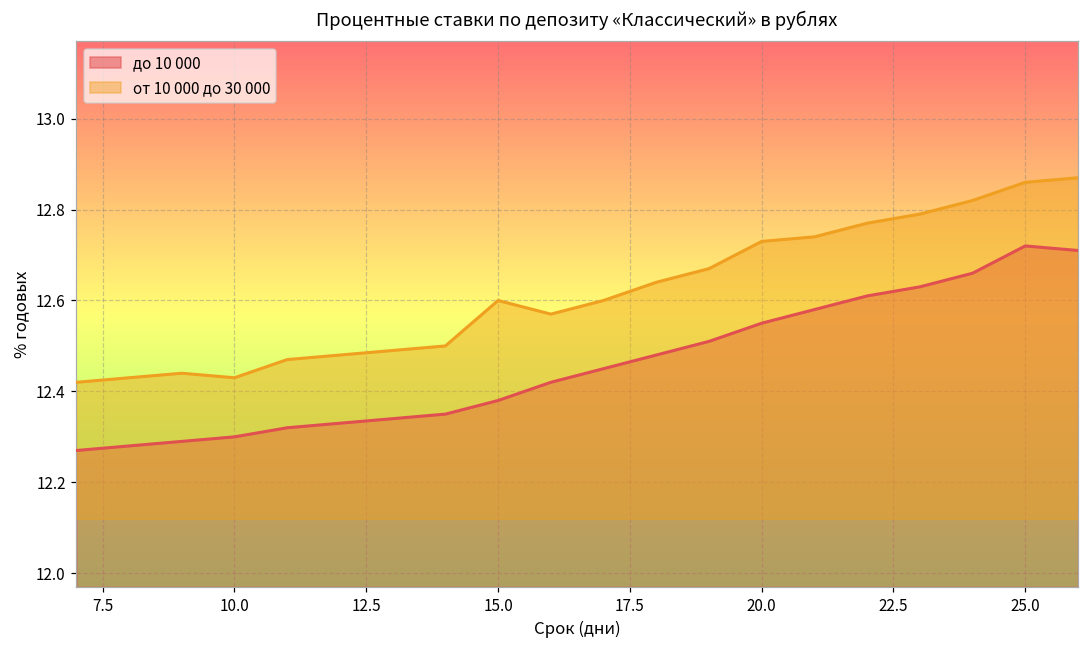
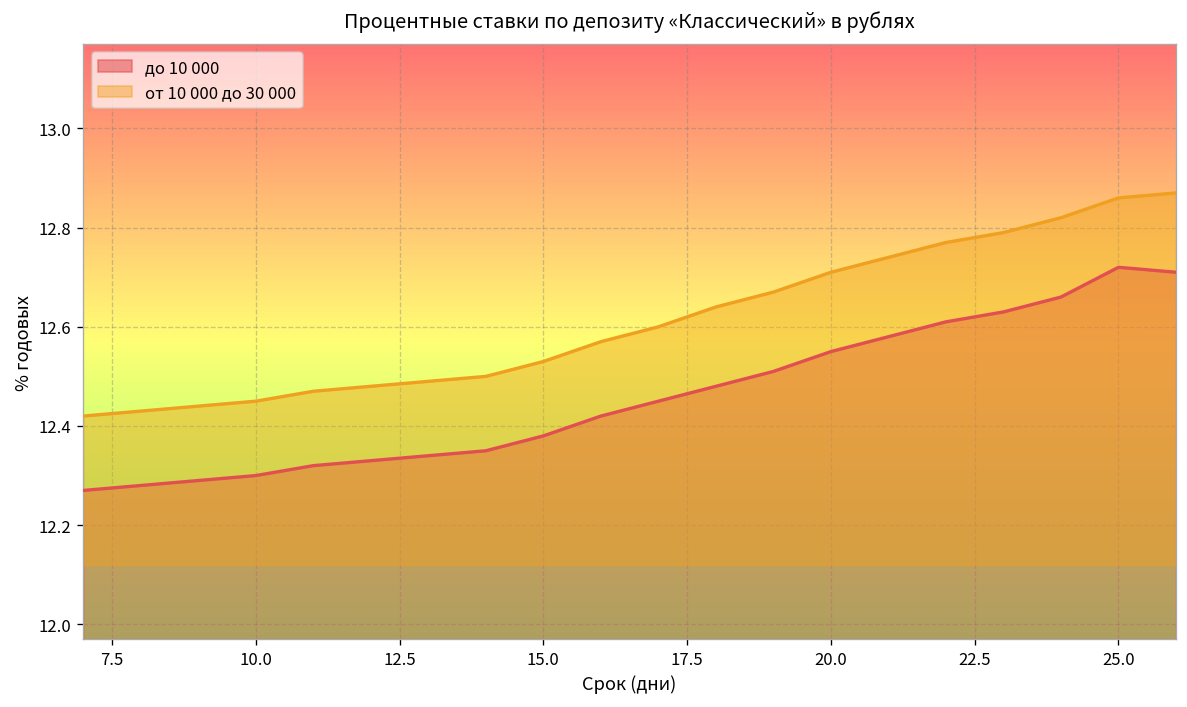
от 10 000 до 30 000, 10.0: 12.43 -> 12.45
от 10 000 до 30 000, 15.0: 12.60 -> 12.53
от 10 000 до 30 000, 20.0: 12.73 -> 12.71
